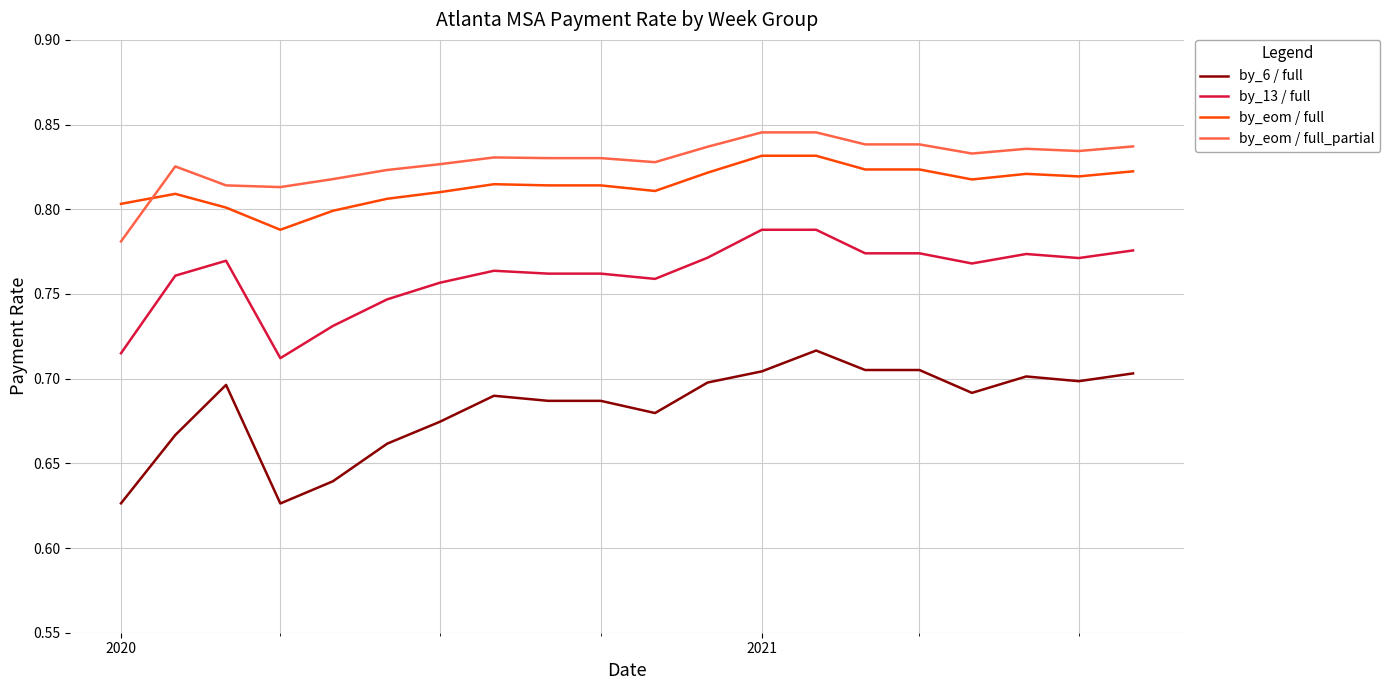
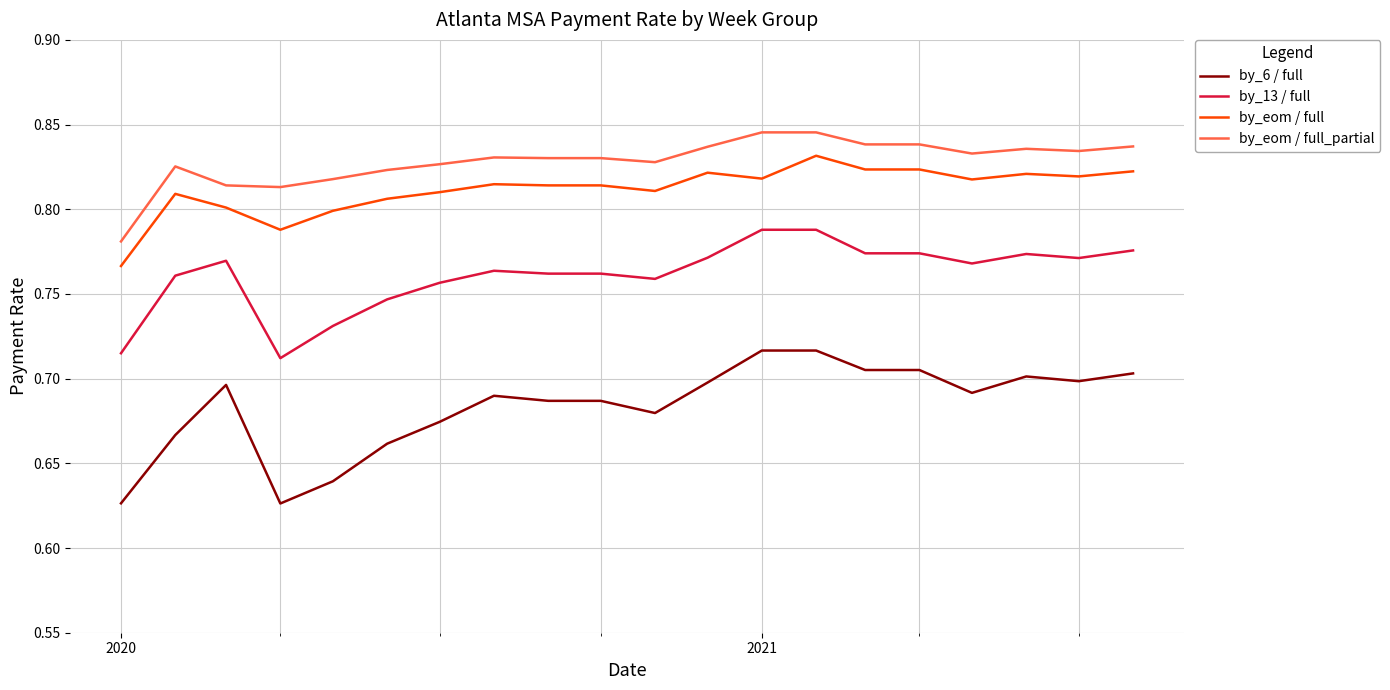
by_eom / full, 2020: 0.803 -> 0.767
by_6 / full, 2021: 0.704 -> 0.717
by_eom / full, 2021: 0.832 -> 0.818
